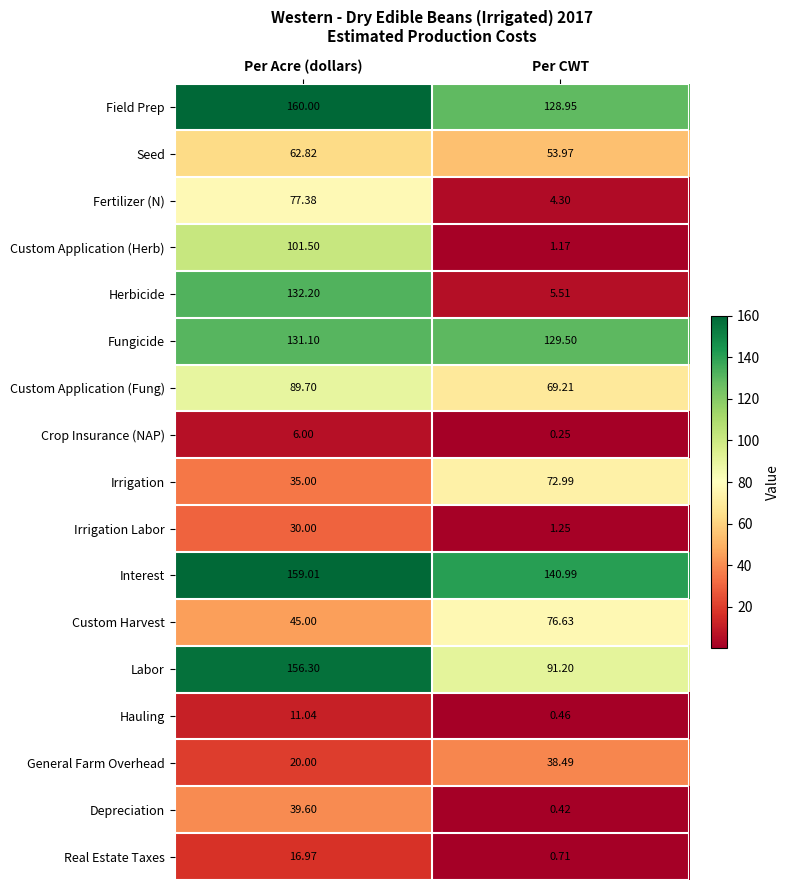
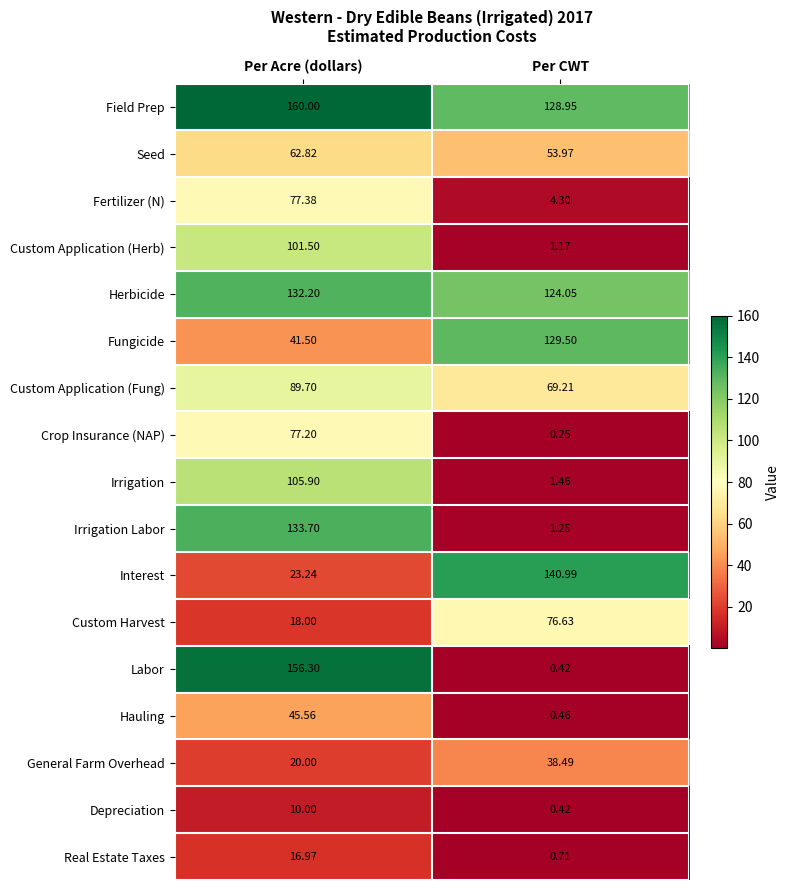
Herbicide, Per CWT: 5.51 -> 124.05
Fungicide, Per Acre (dollars): 131.10 -> 41.50
Crop Insurance (NAP), Per Acre (dollars): 6.00 -> 77.20
Irrigation, Per Acre (dollars): 35.00 -> 105.90
Irrigation, Per CWT: 72.99 -> 1.46
Irrigation Labor, Per Acre (dollars): 30.00 -> 133.70
Interest, Per Acre (dollars): 159.01 -> 23.24
Custom Harvest, Per Acre (dollars): 45.00 -> 18.00
Labor, Per CWT: 91.20 -> 0.42
Hauling, Per Acre (dollars): 11.04 -> 45.56
Depreciation, Per Acre (dollars): 39.60 -> 10.00
